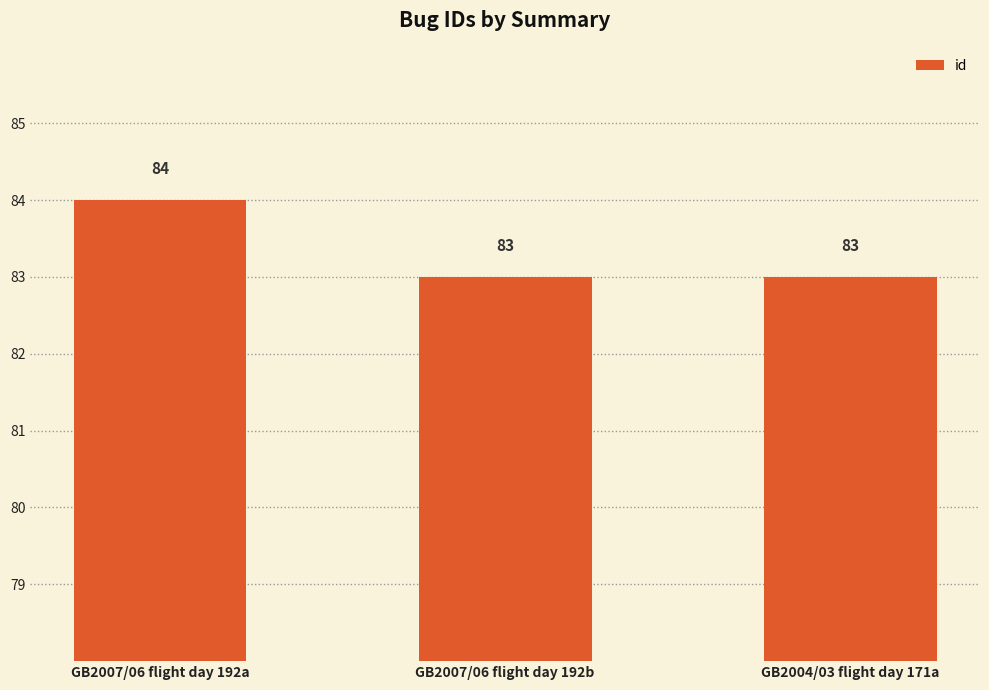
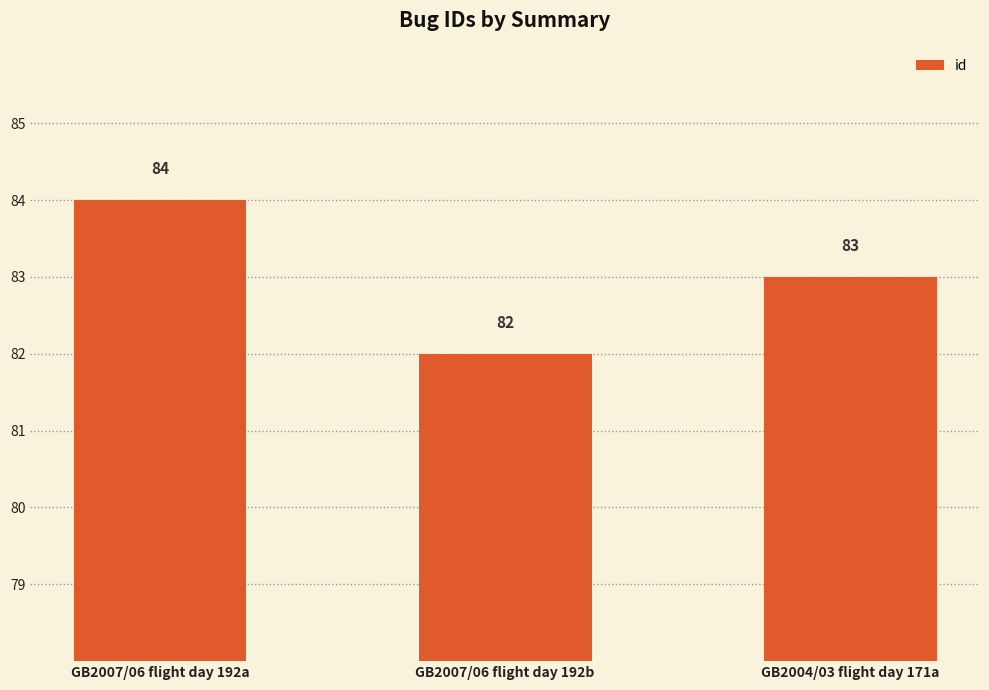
GB2007/06 flight day 192b: 83 -> 82
